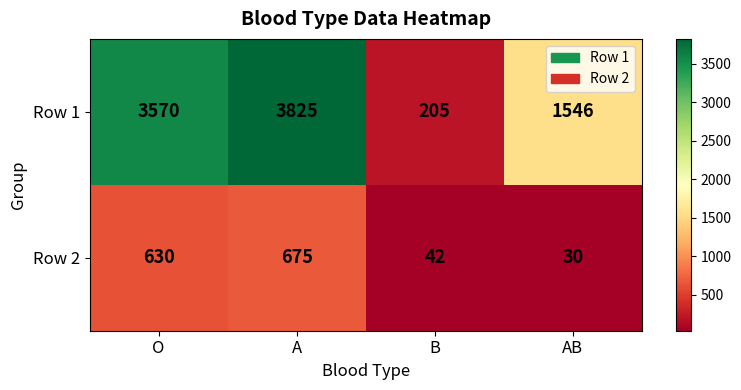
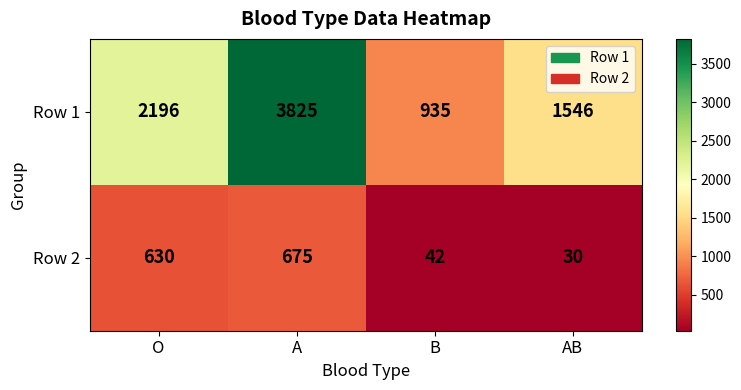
Row 1, O: 3570 -> 2196
Row 1, B: 205 -> 935
